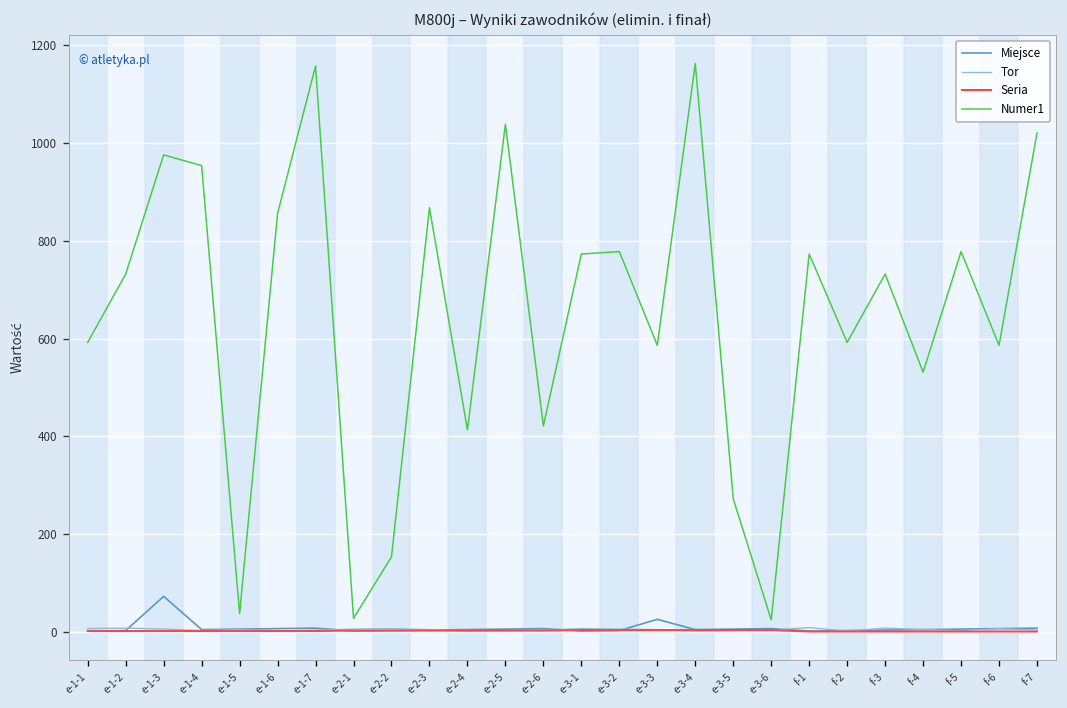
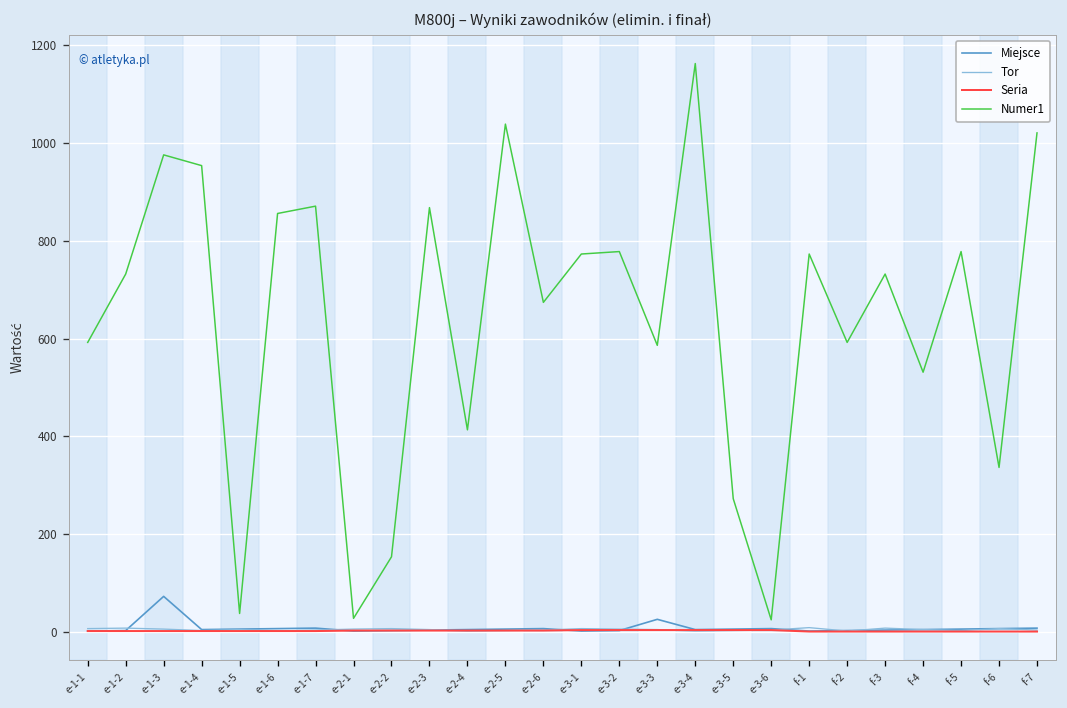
Numer1, e-1-7: 1160 -> 870
Numer1, e-2-6: 420 -> 670
Numer1, f-6: 590 -> 340
